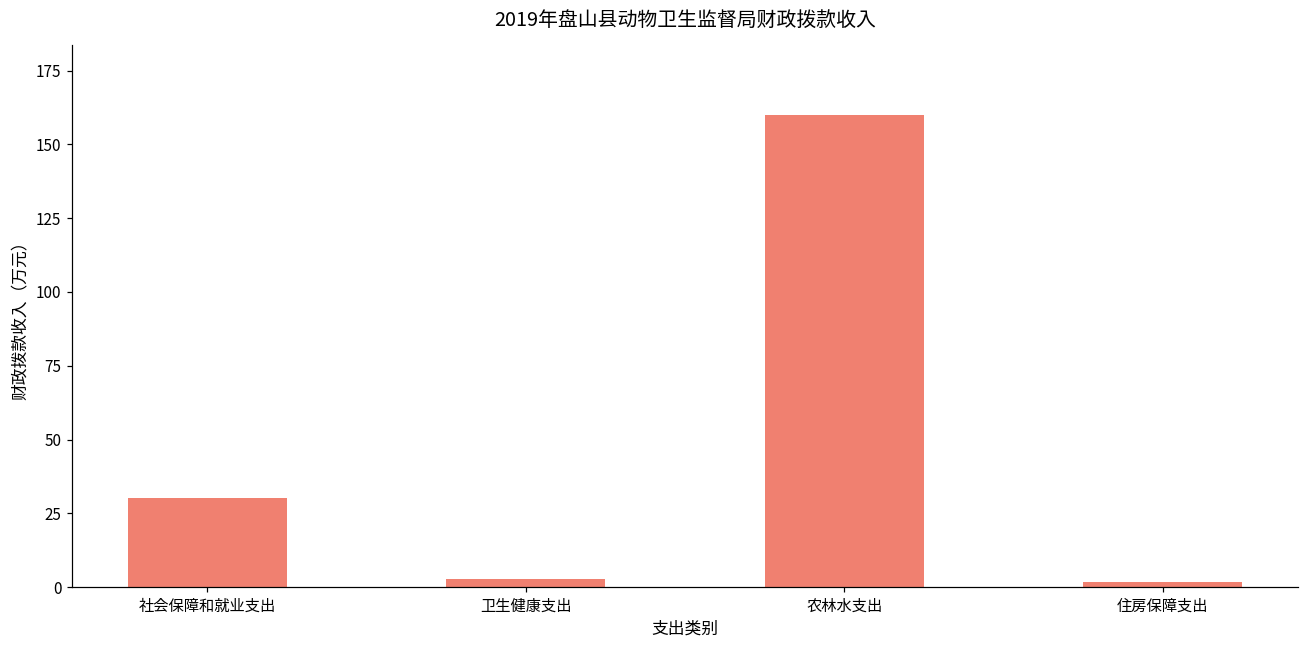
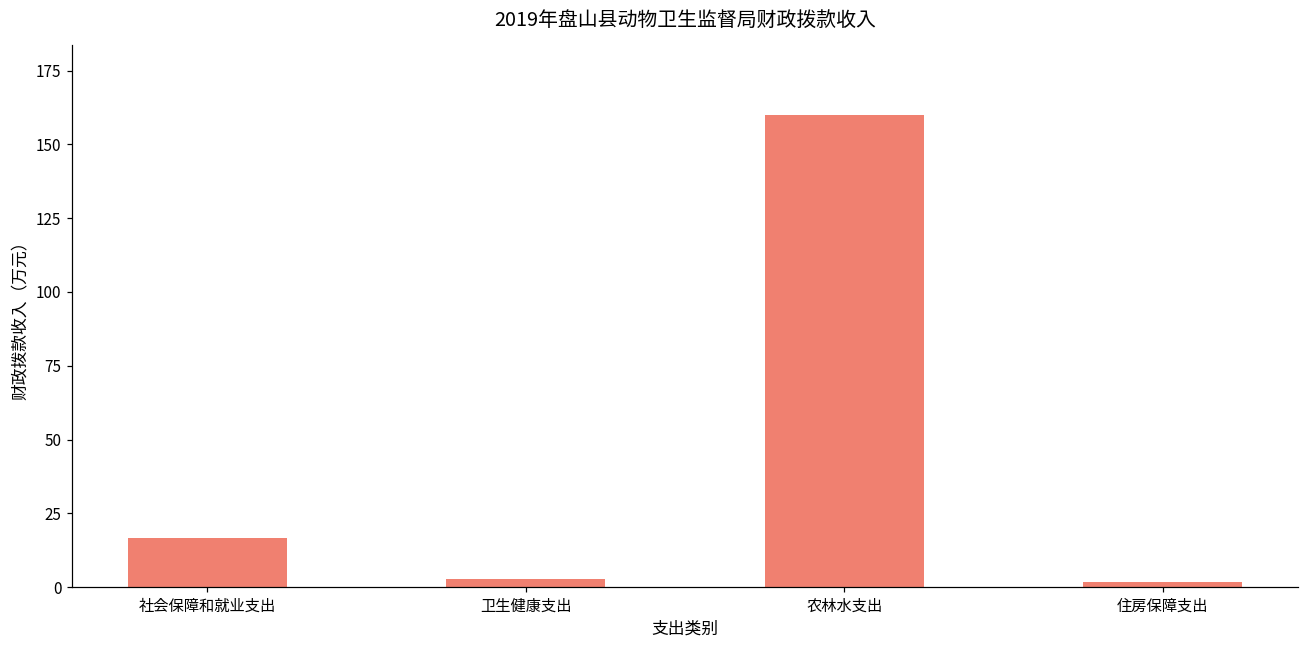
社会保障和就业支出: 30 -> 17
